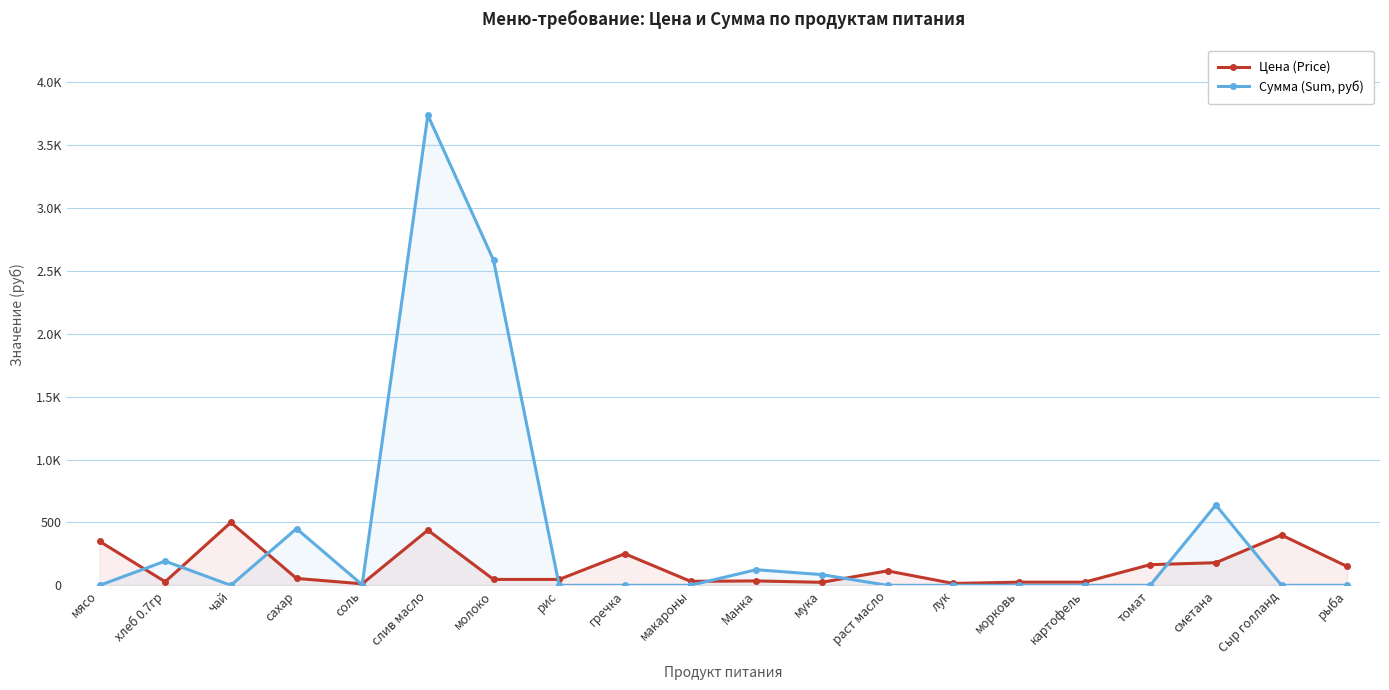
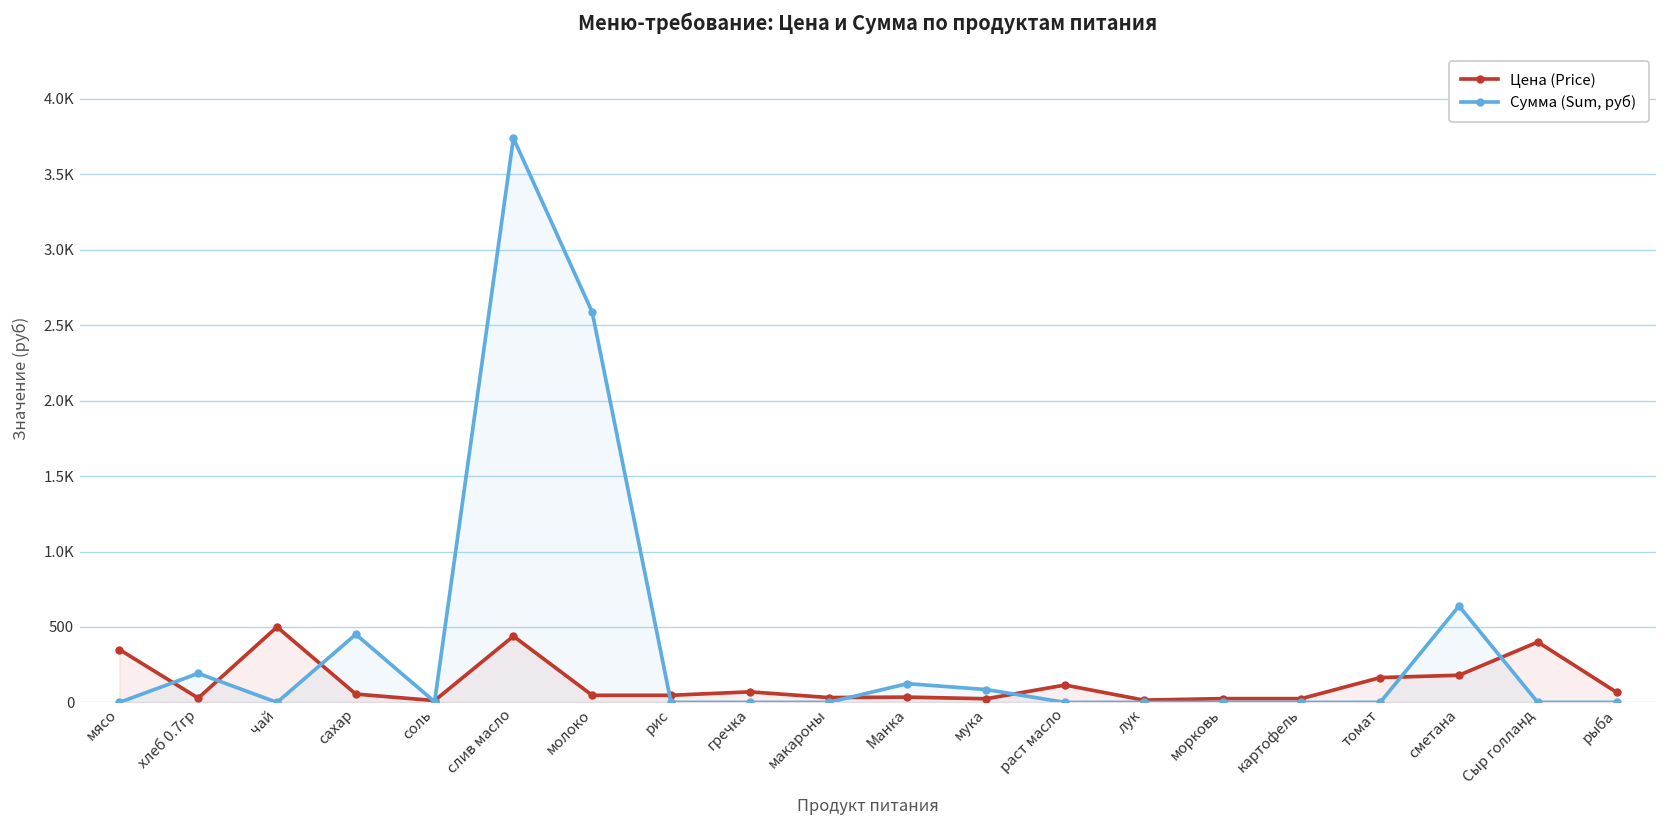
Цена (Price), гречка: 250 -> 70
Цена (Price), рыба: 150 -> 70
